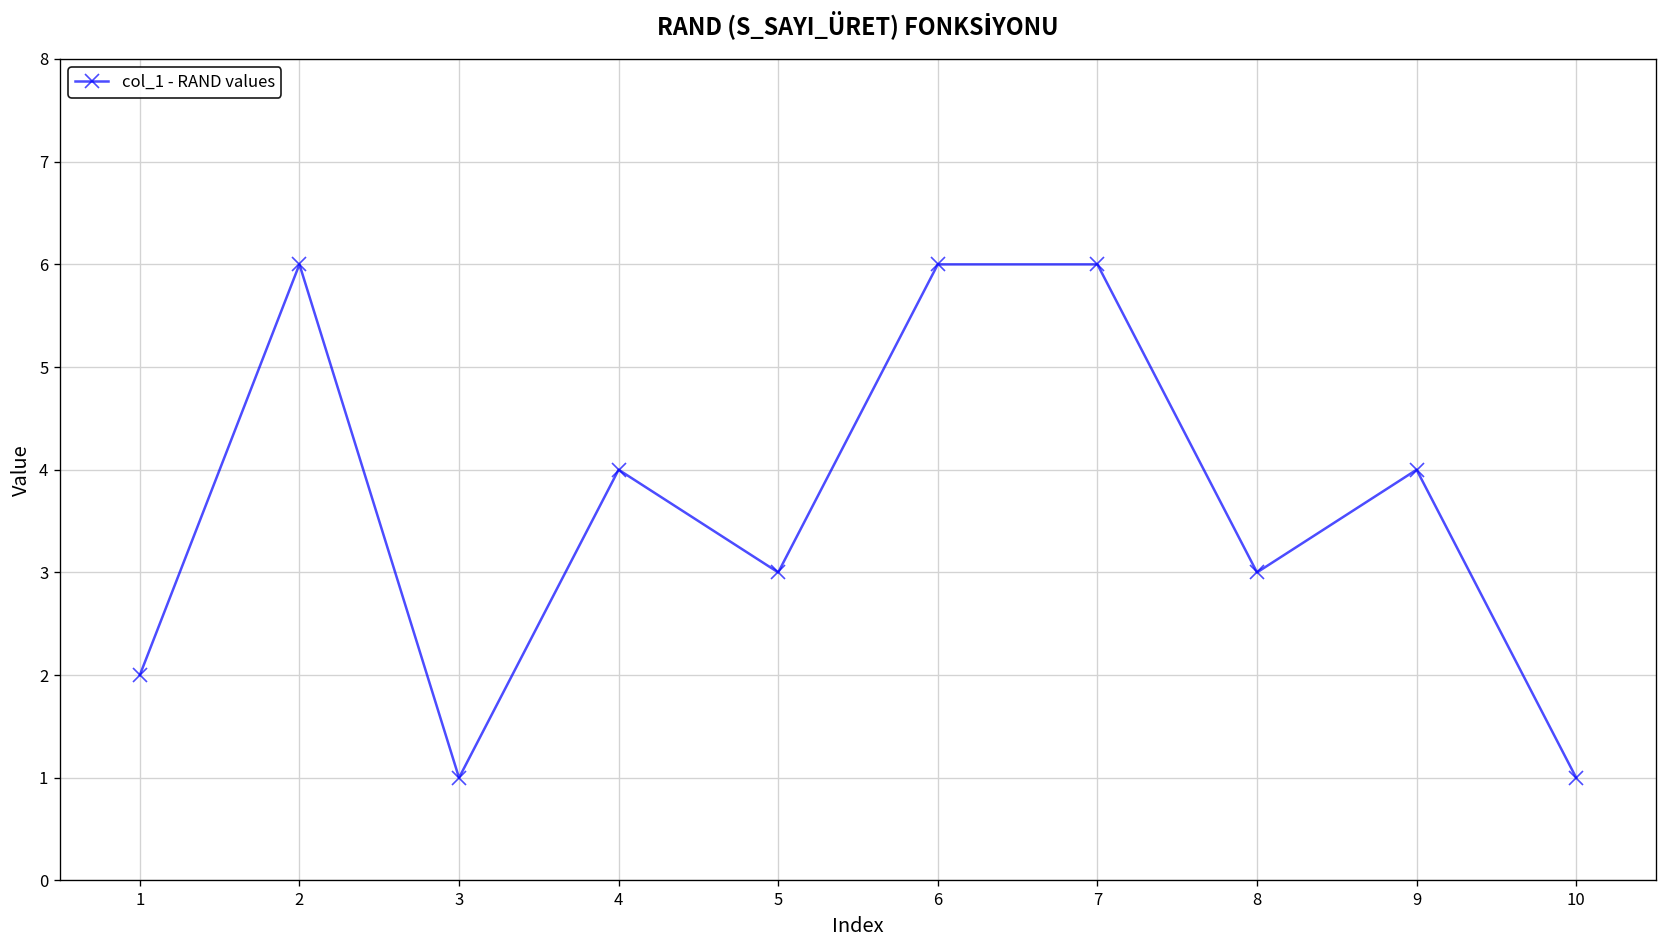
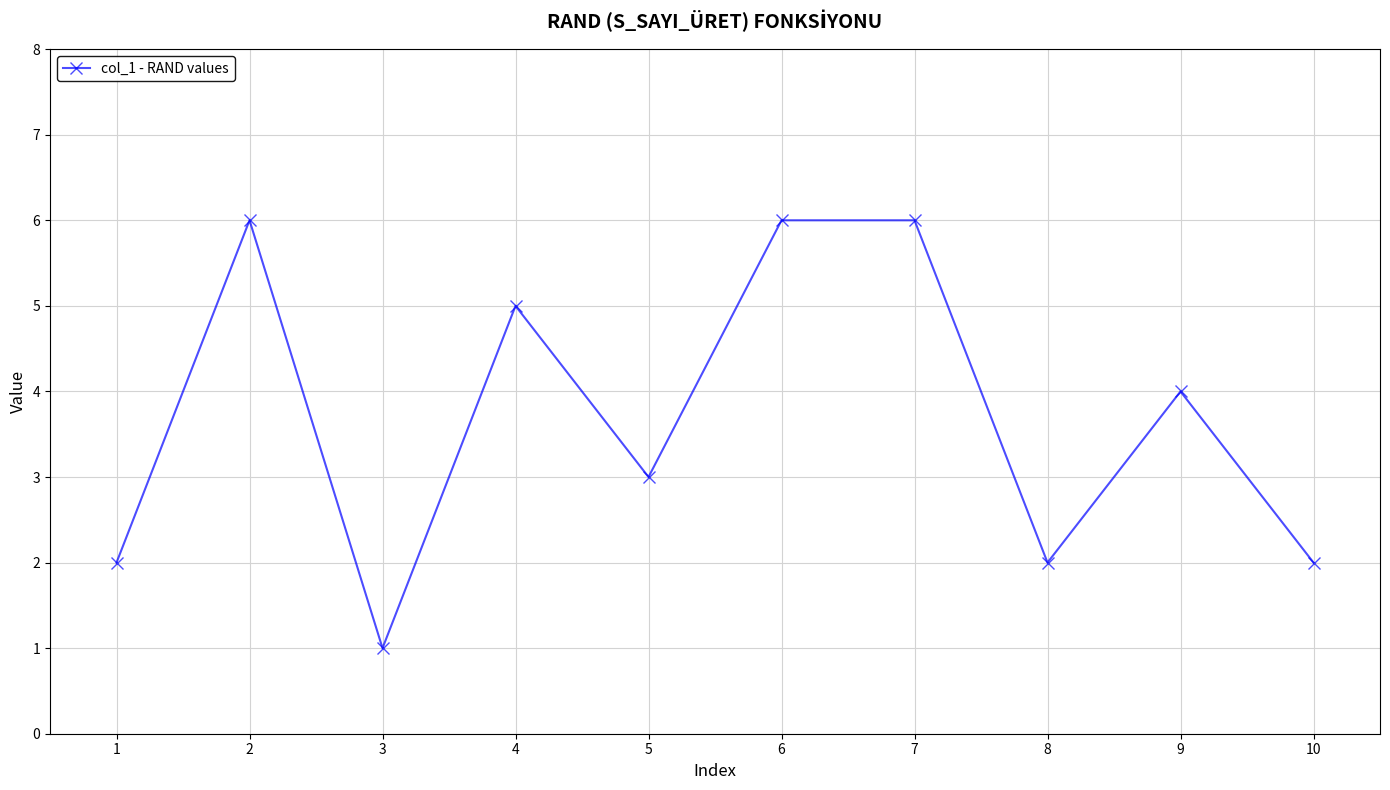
4: 4 -> 5
8: 3 -> 2
10: 1 -> 2
